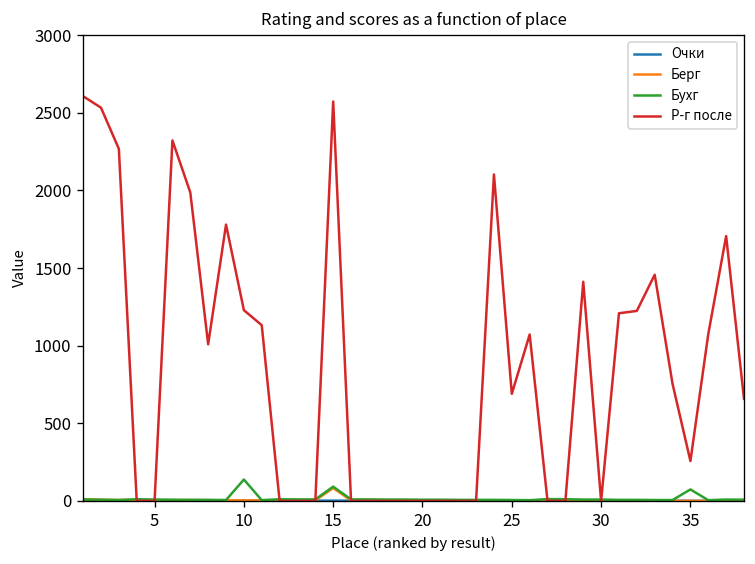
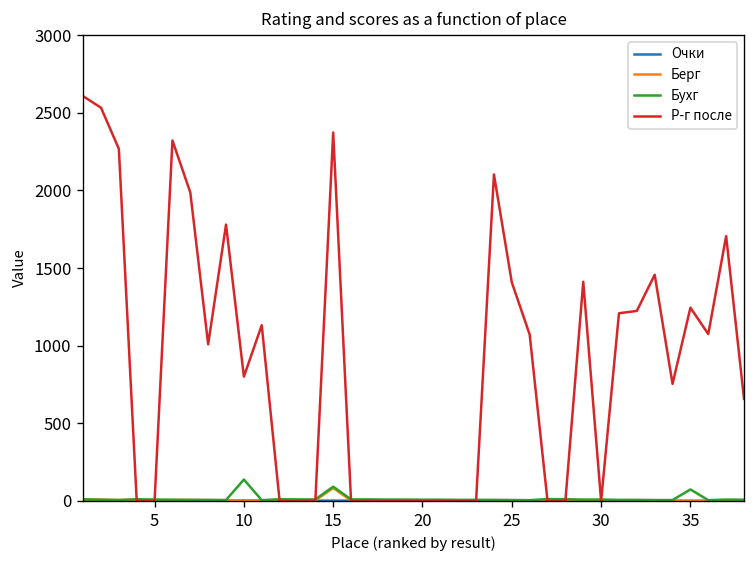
Р-г после, 10: 1230 -> 800
Р-г после, 15: 2570 -> 2370
Р-г после, 25: 690 -> 1410
Р-г после, 35: 260 -> 1250
